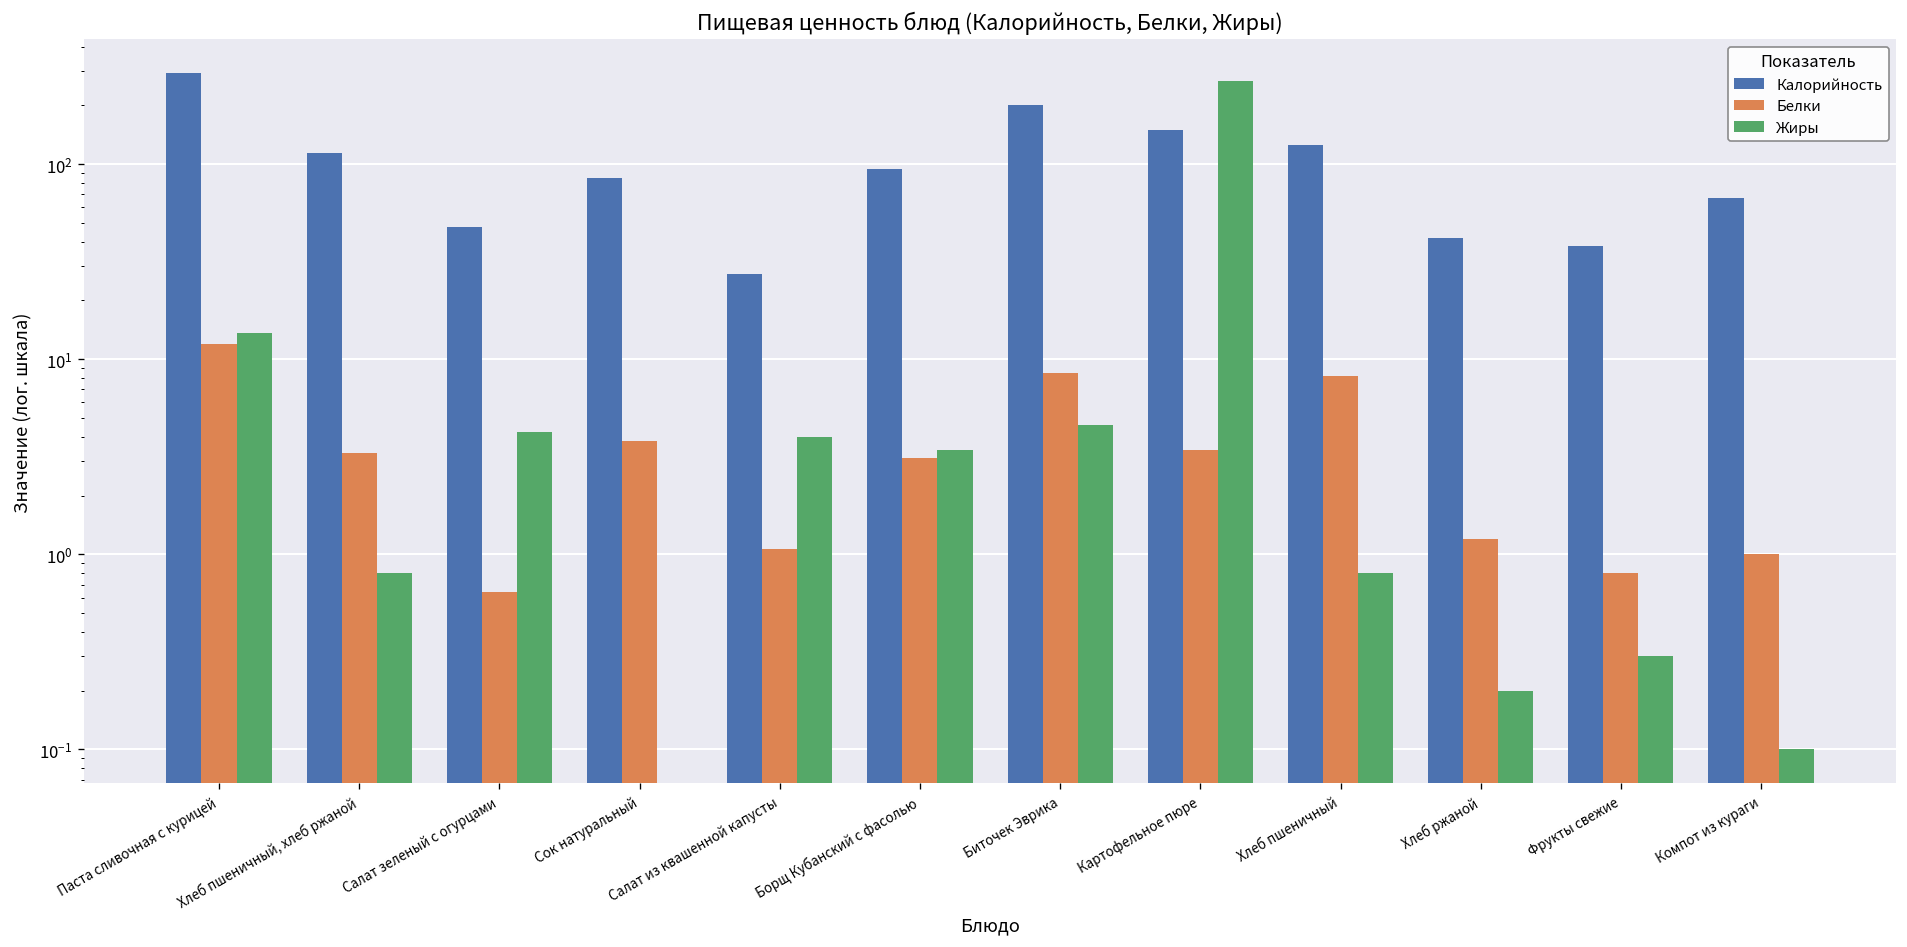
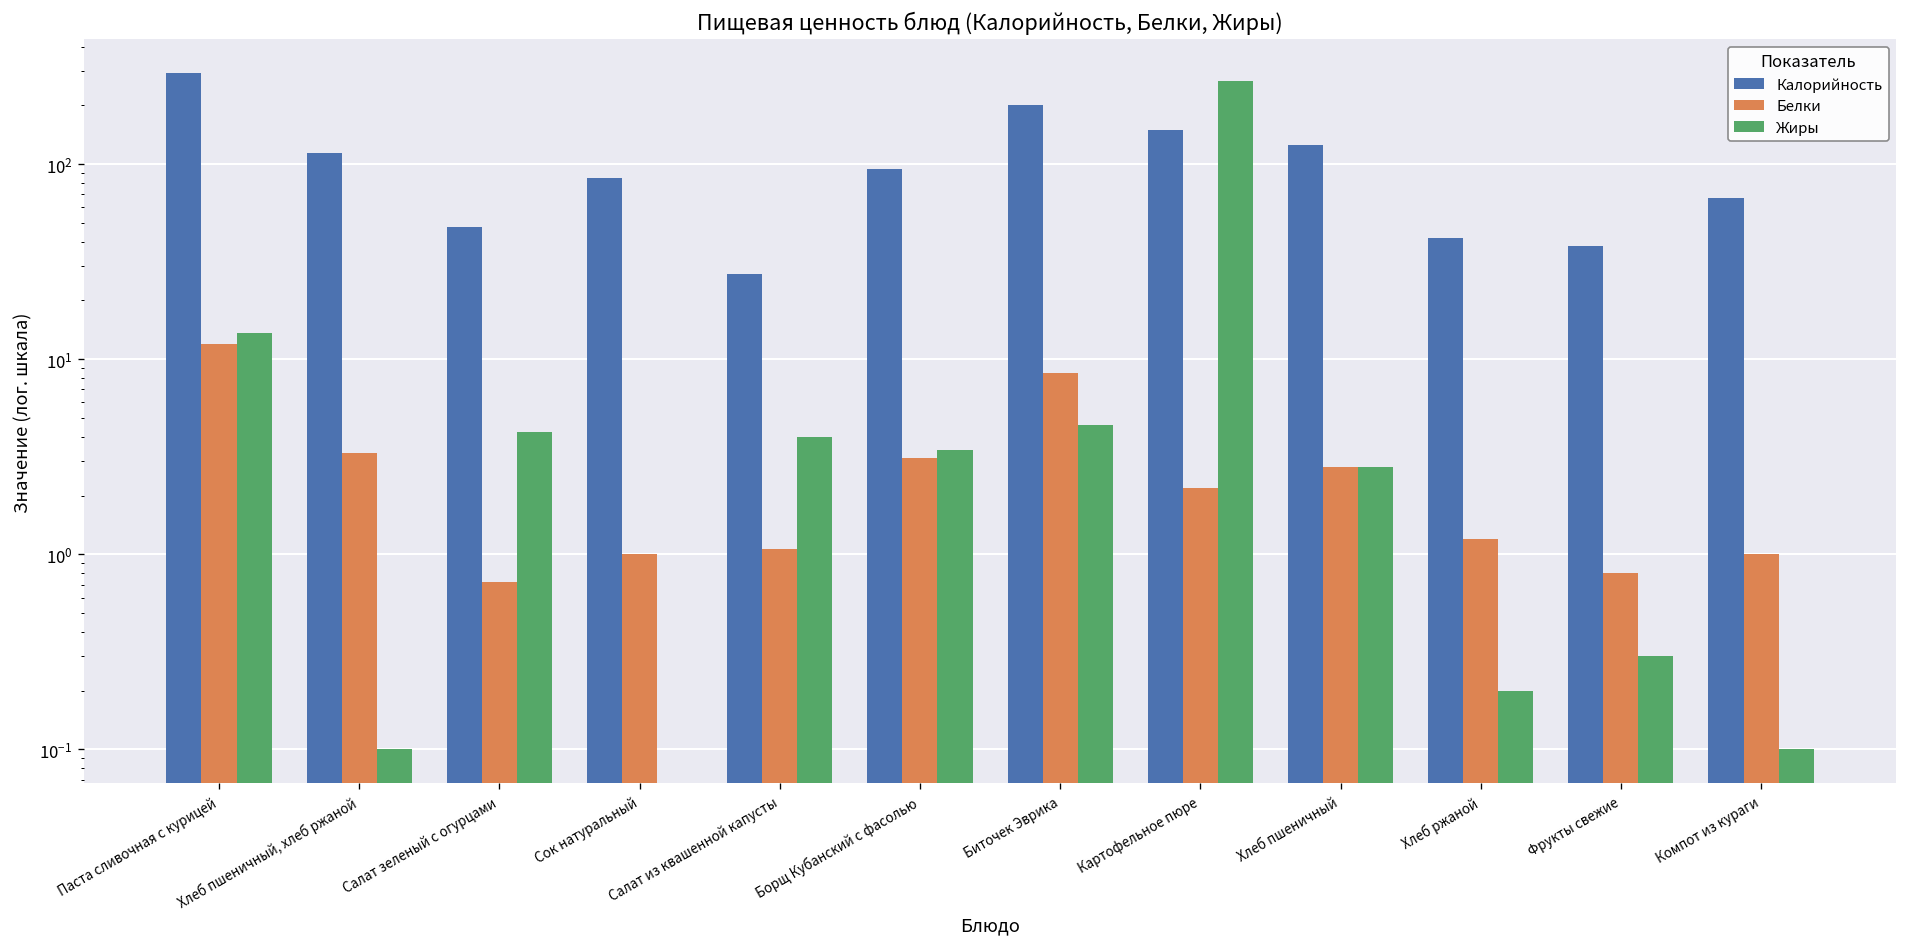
Жиры, Хлеб пшеничный, хлеб ржаной: 0.8 -> 0.1
Белки, Салат зеленый с огурцами: 0.64 -> 0.7
Белки, Сок натуральный: 3.8 -> 1.0
Белки, Картофельное пюре: 3.4 -> 2.2
Белки, Хлеб пшеничный: 8 -> 2.8
Жиры, Хлеб пшеничный: 0.8 -> 2.8
